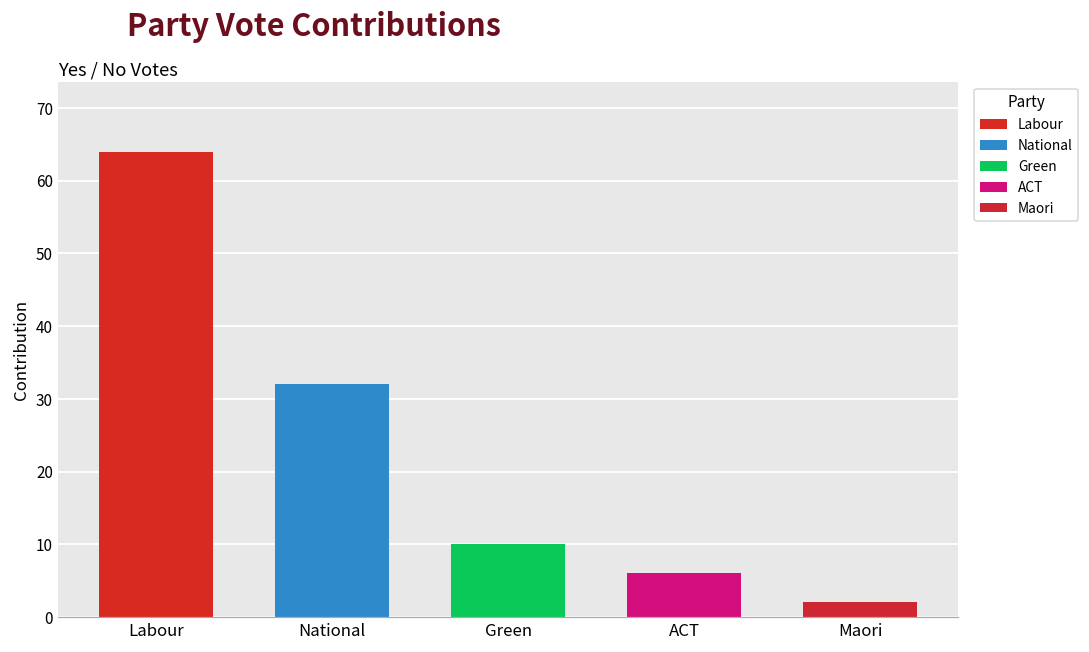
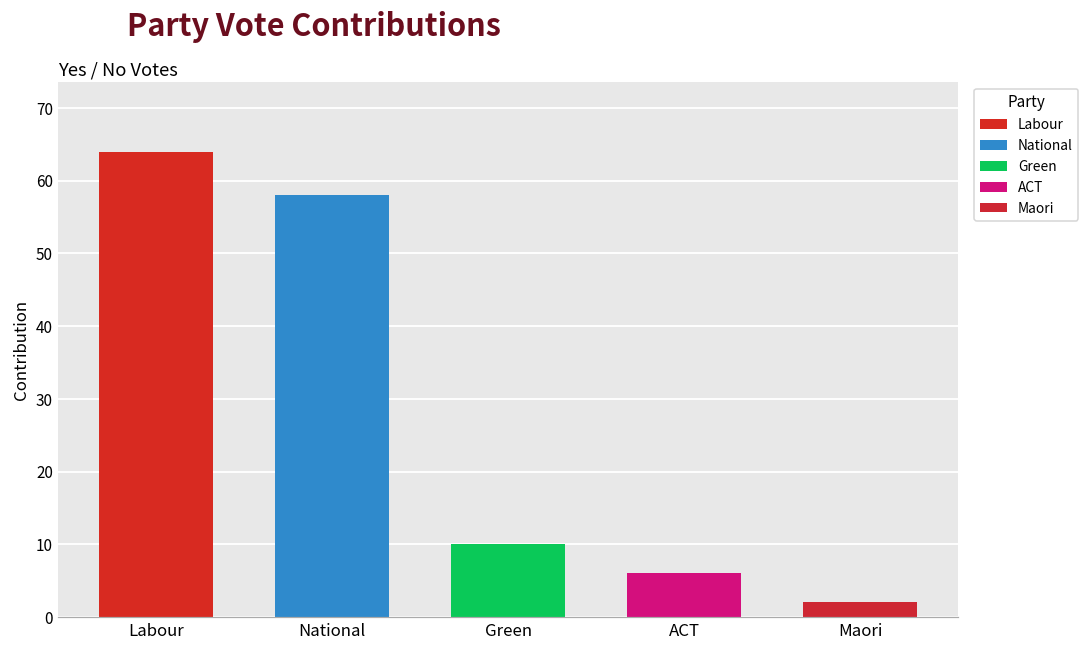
National: 32 -> 58
